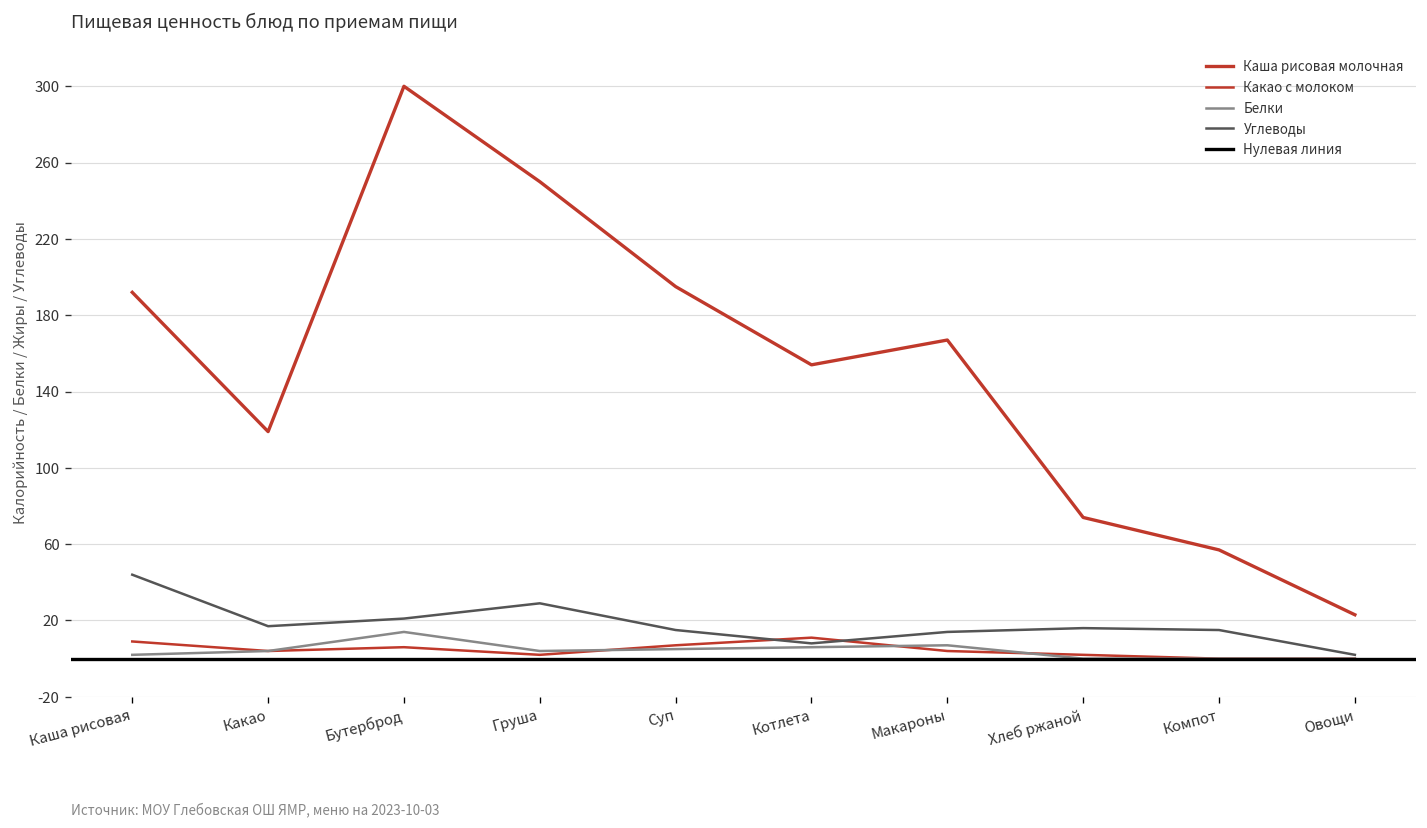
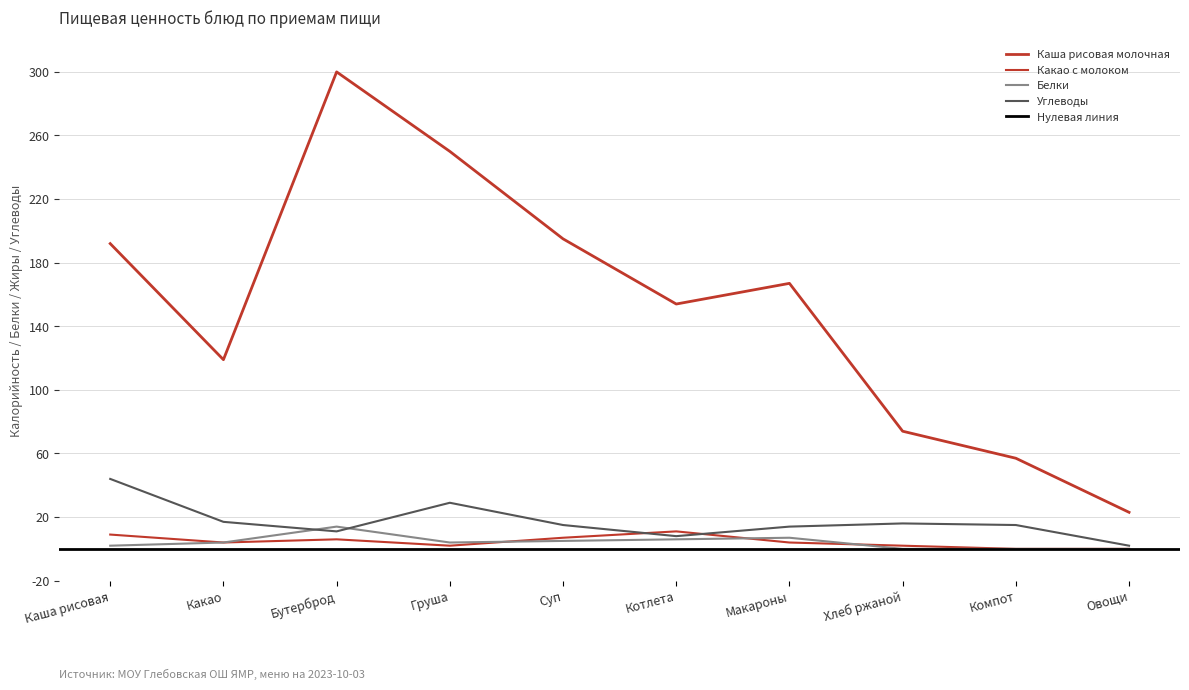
Углеводы, Бутерброд: 21 -> 11
